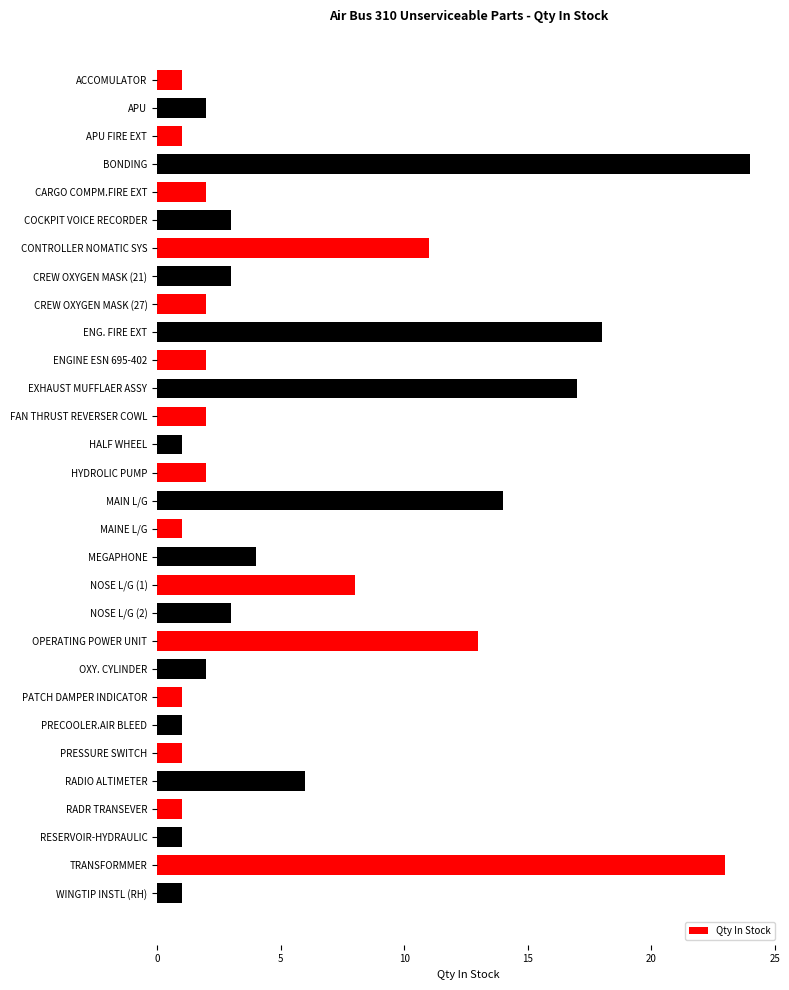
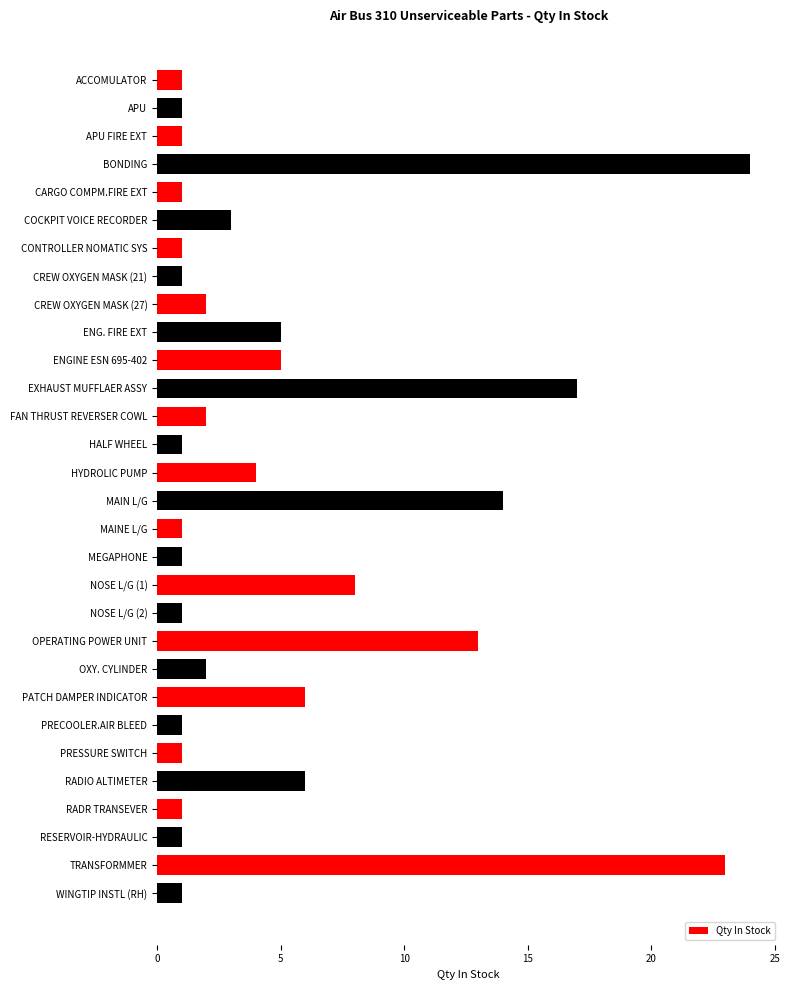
APU: 2 -> 1
CARGO COMPM.FIRE EXT: 2 -> 1
CONTROLLER NOMATIC SYS: 11 -> 1
CREW OXYGEN MASK (21): 3 -> 1
ENG. FIRE EXT: 18 -> 5
ENGINE ESN 695-402: 2 -> 5
HYDROLIC PUMP: 2 -> 4
MEGAPHONE: 4 -> 1
NOSE L/G (2): 3 -> 1
PATCH DAMPER INDICATOR: 1 -> 6
